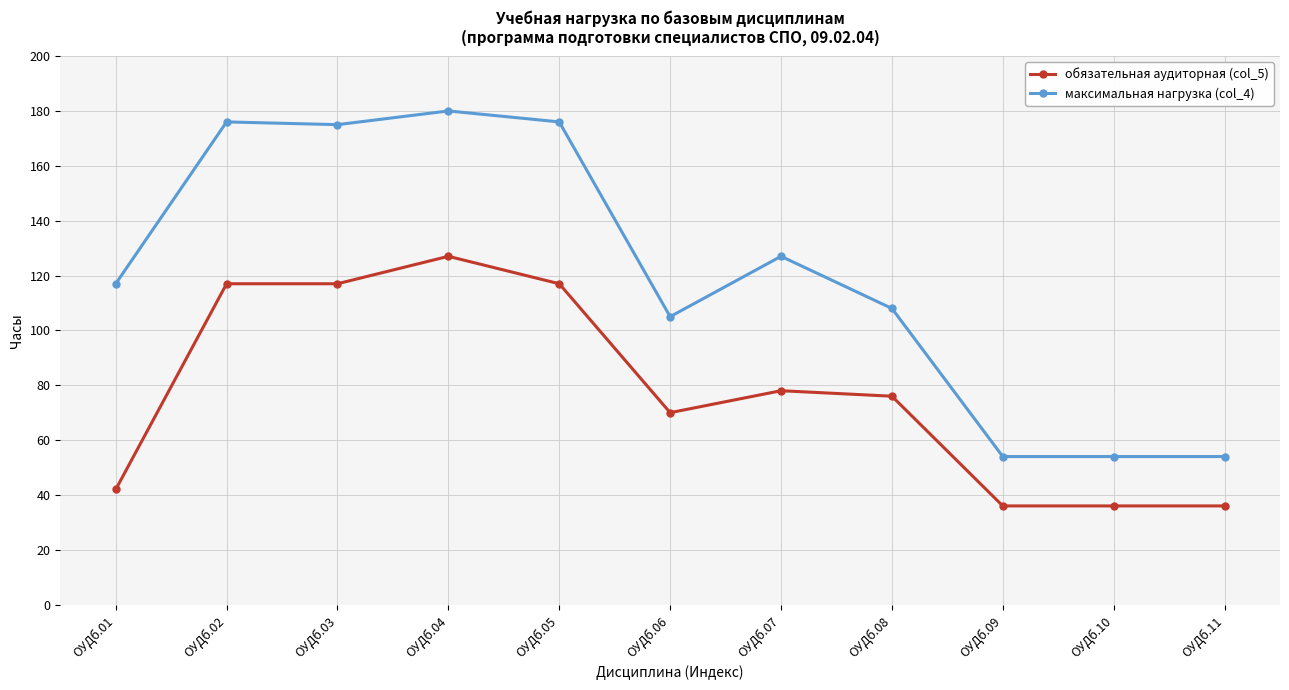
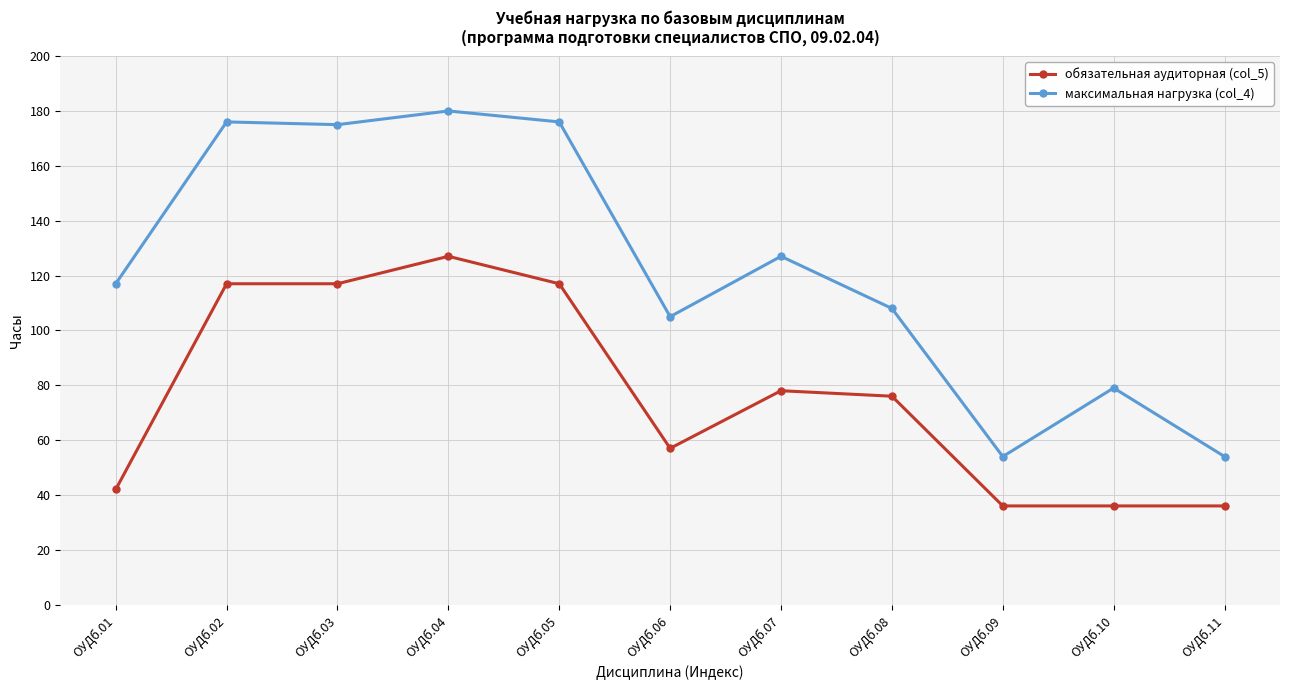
обязательная аудиторная (col_5), ОУДб.06: 70 -> 57
максимальная нагрузка (col_4), ОУДб.10: 54 -> 79
